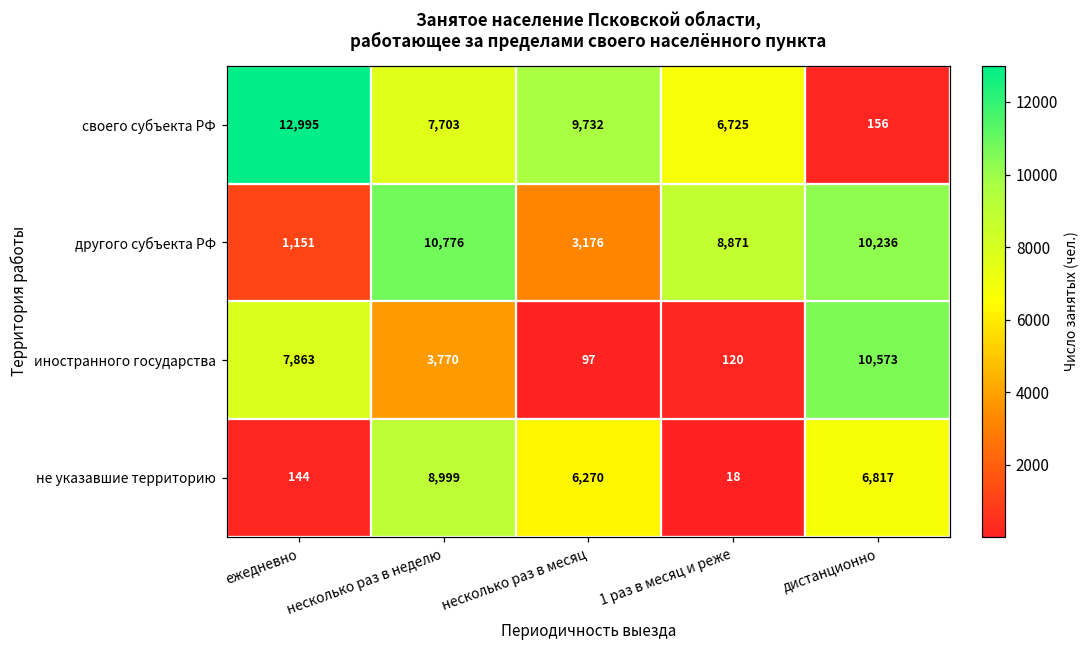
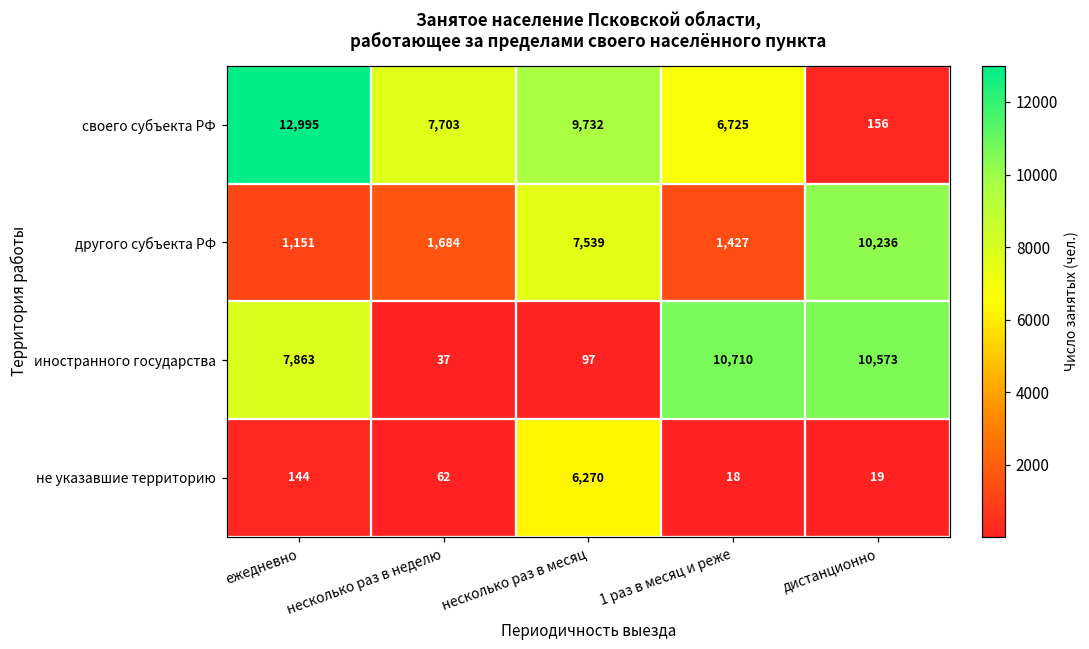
другого субъекта РФ, несколько раз в неделю: 10,776 -> 1,684
другого субъекта РФ, несколько раз в месяц: 3,176 -> 7,539
другого субъекта РФ, 1 раз в месяц и реже: 8,871 -> 1,427
иностранного государства, несколько раз в неделю: 3,770 -> 37
иностранного государства, 1 раз в месяц и реже: 120 -> 10,710
не указавшие территорию, несколько раз в неделю: 8,999 -> 62
не указавшие территорию, дистанционно: 6,817 -> 19
